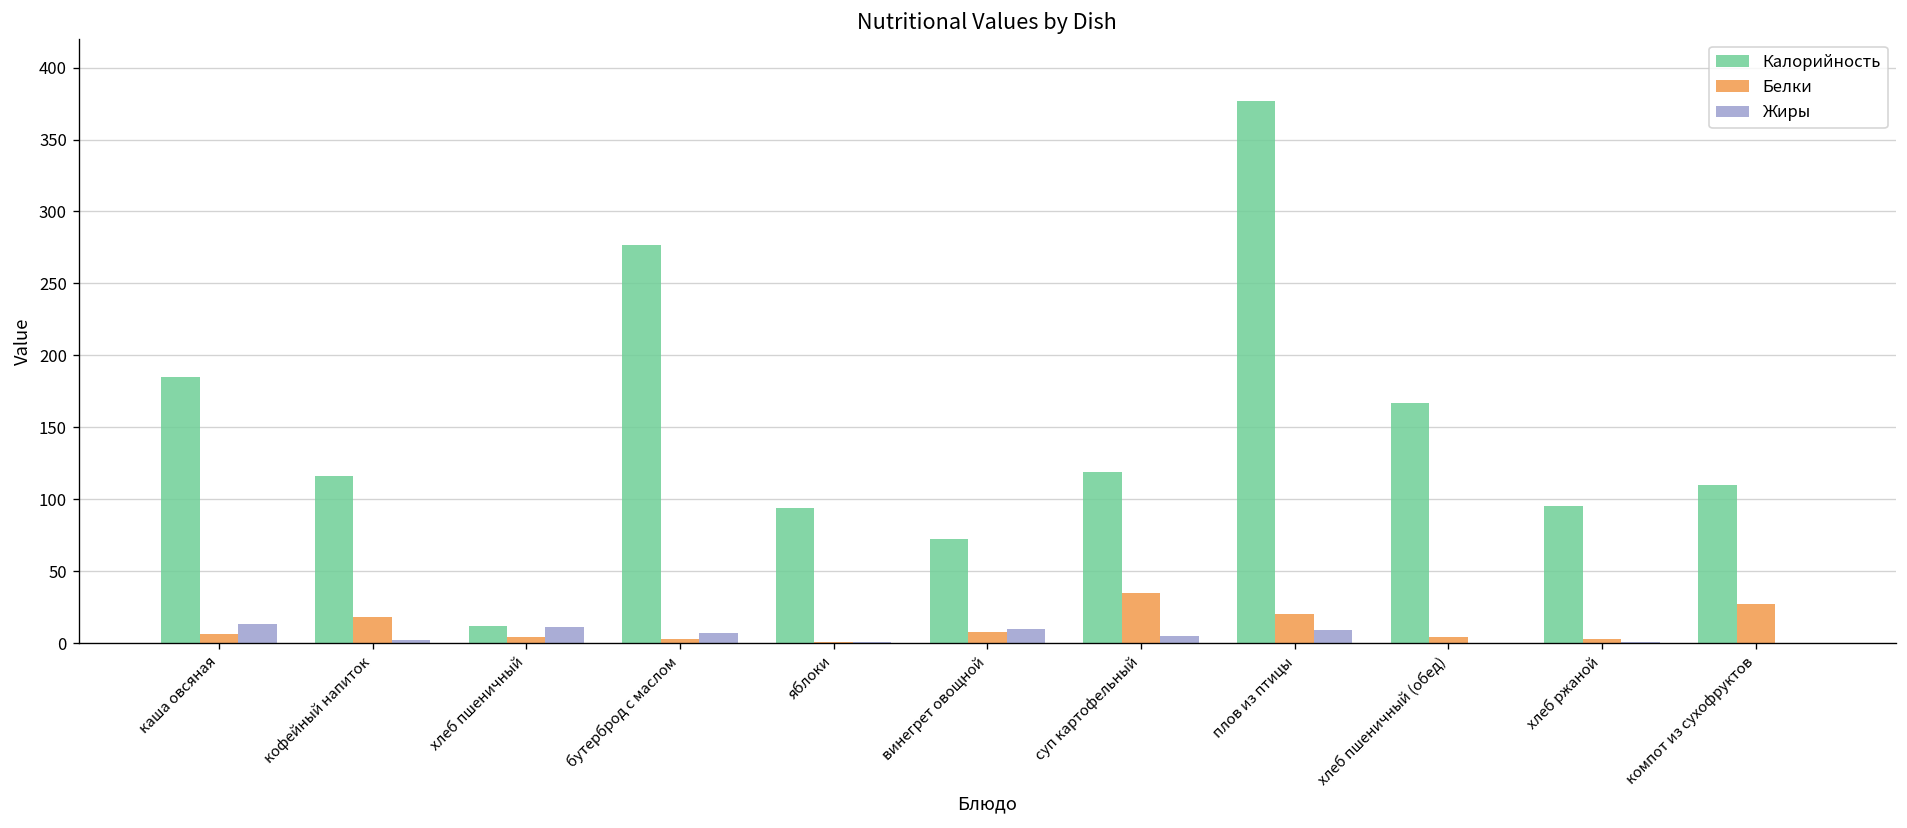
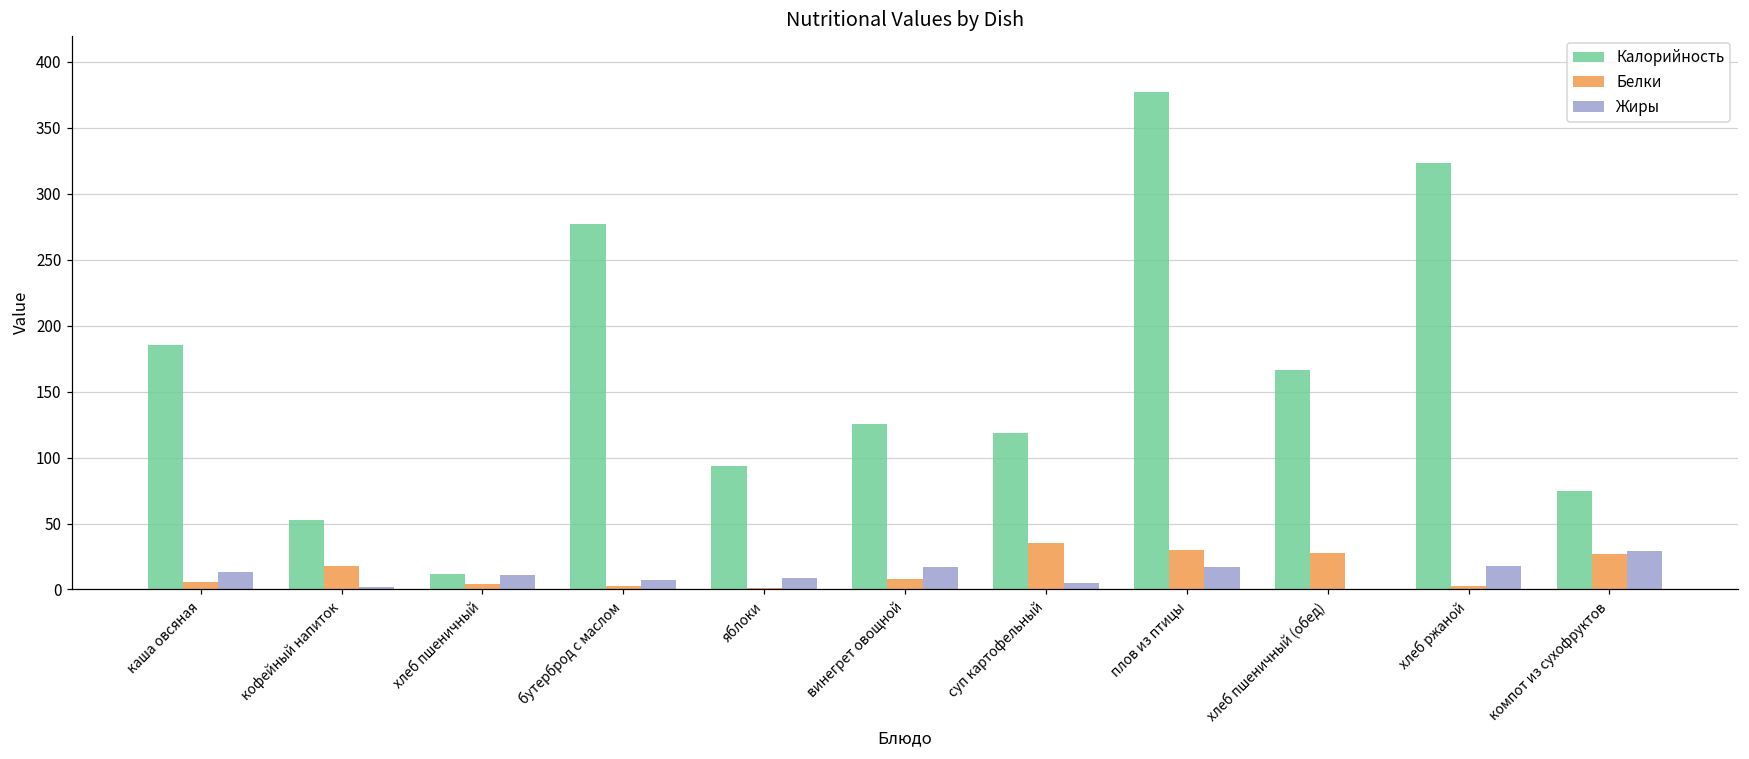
Калорийность, кофейный напиток: 116 -> 53
Жиры, яблоки: 1 -> 9
Калорийность, винегрет овощной: 73 -> 125
Жиры, винегрет овощной: 10 -> 17
Белки, плов из птицы: 20 -> 30
Жиры, плов из птицы: 9 -> 17
Белки, хлеб пшеничный (обед): 4 -> 28
Калорийность, хлеб ржаной: 95 -> 323
Жиры, хлеб ржаной: 1 -> 18
Калорийность, компот из сухофруктов: 110 -> 75
Жиры, компот из сухофруктов: 0 -> 29
